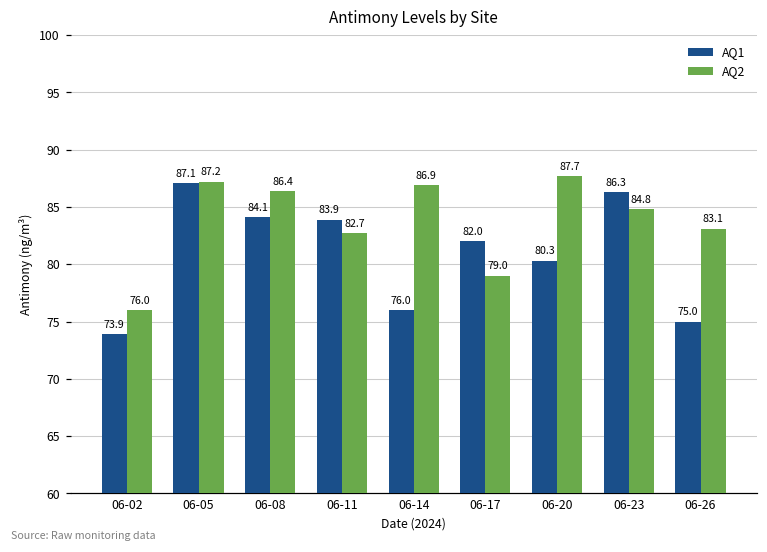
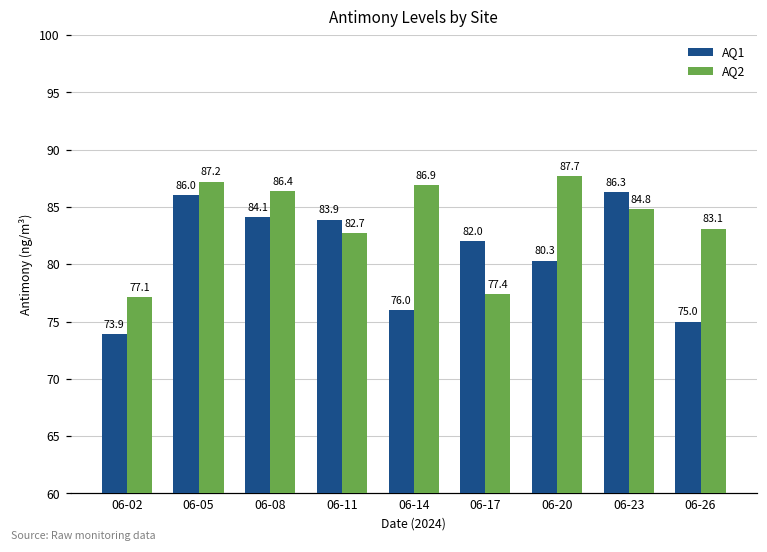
AQ2, 06-02: 76.0 -> 77.1
AQ1, 06-05: 87.1 -> 86.0
AQ2, 06-17: 79.0 -> 77.4
